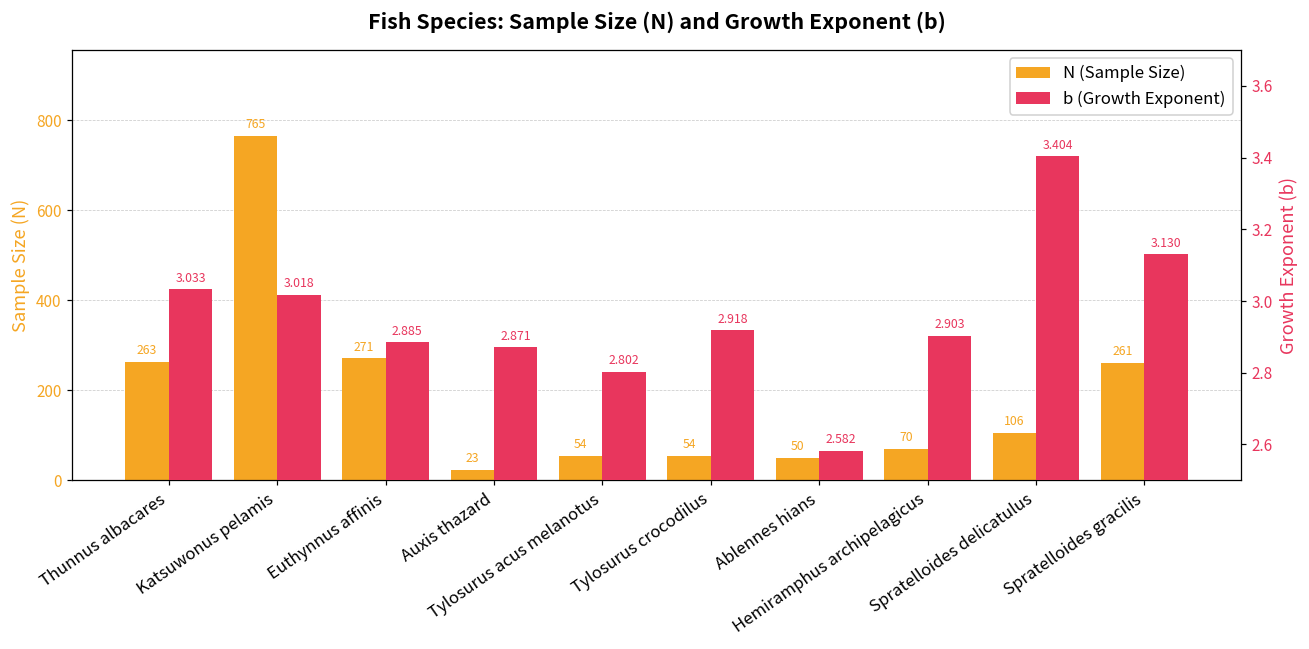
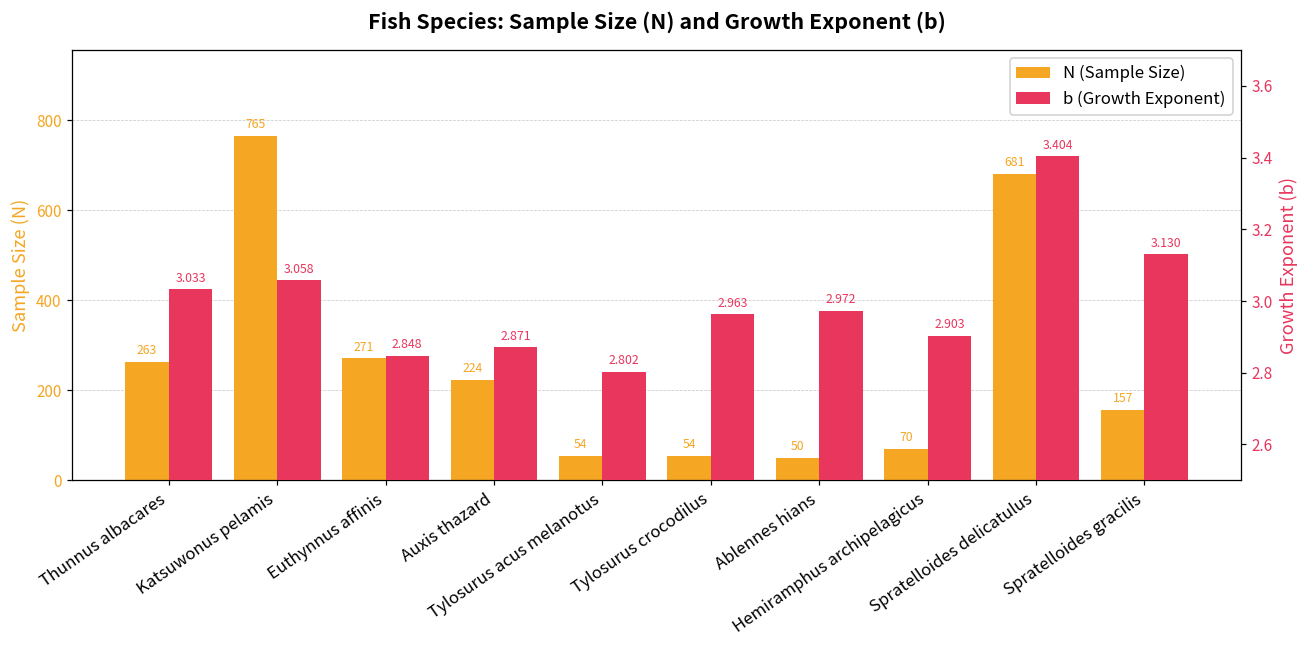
N (Sample Size), Auxis thazard: 23 -> 224
N (Sample Size), Spratelloides delicatulus: 106 -> 681
N (Sample Size), Spratelloides gracilis: 261 -> 157
b (Growth Exponent), Katsuwonus pelamis: 3.018 -> 3.058
b (Growth Exponent), Euthynnus affinis: 2.885 -> 2.848
b (Growth Exponent), Tylosurus crocodilus: 2.918 -> 2.963
b (Growth Exponent), Ablennes hians: 2.582 -> 2.972
